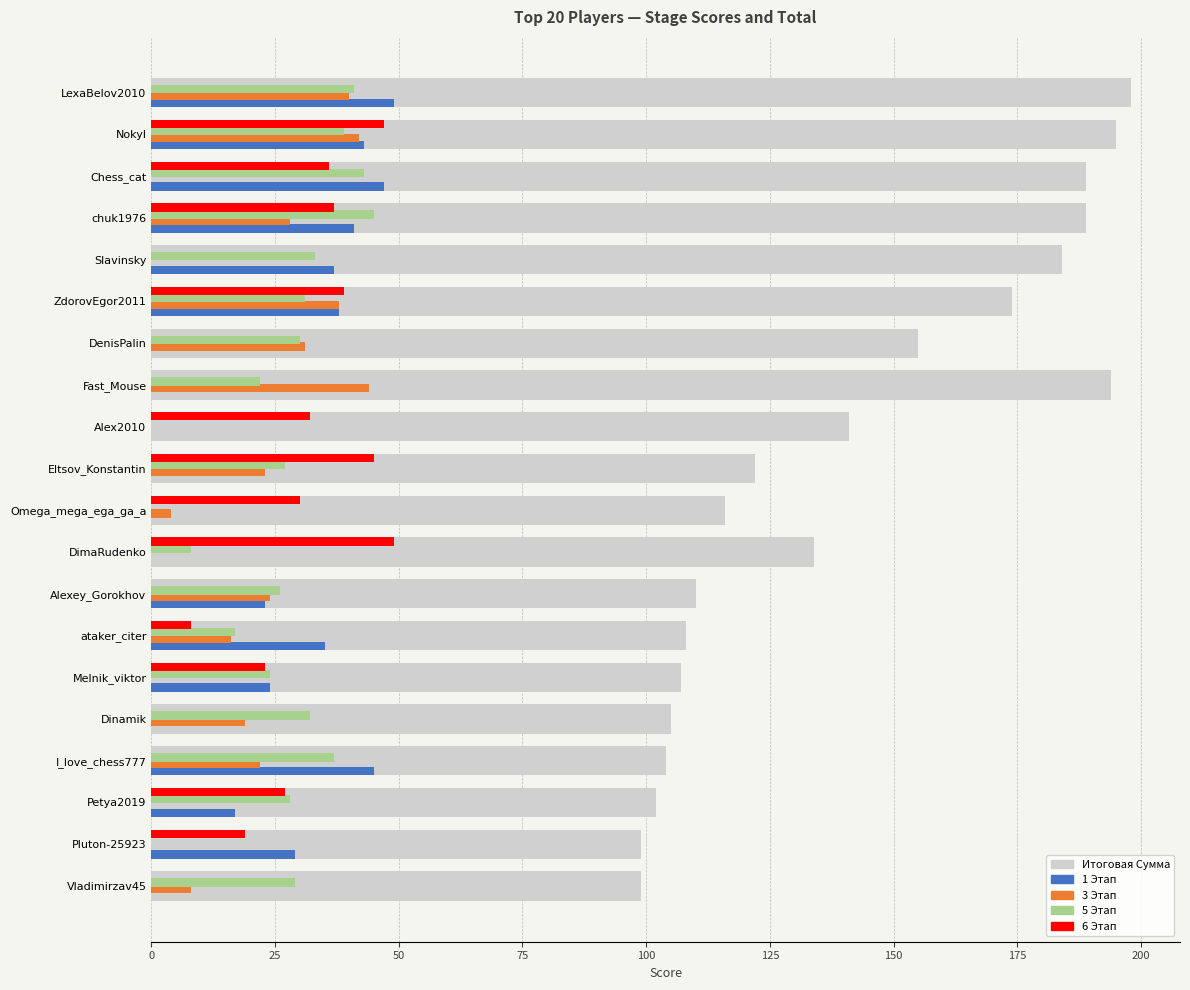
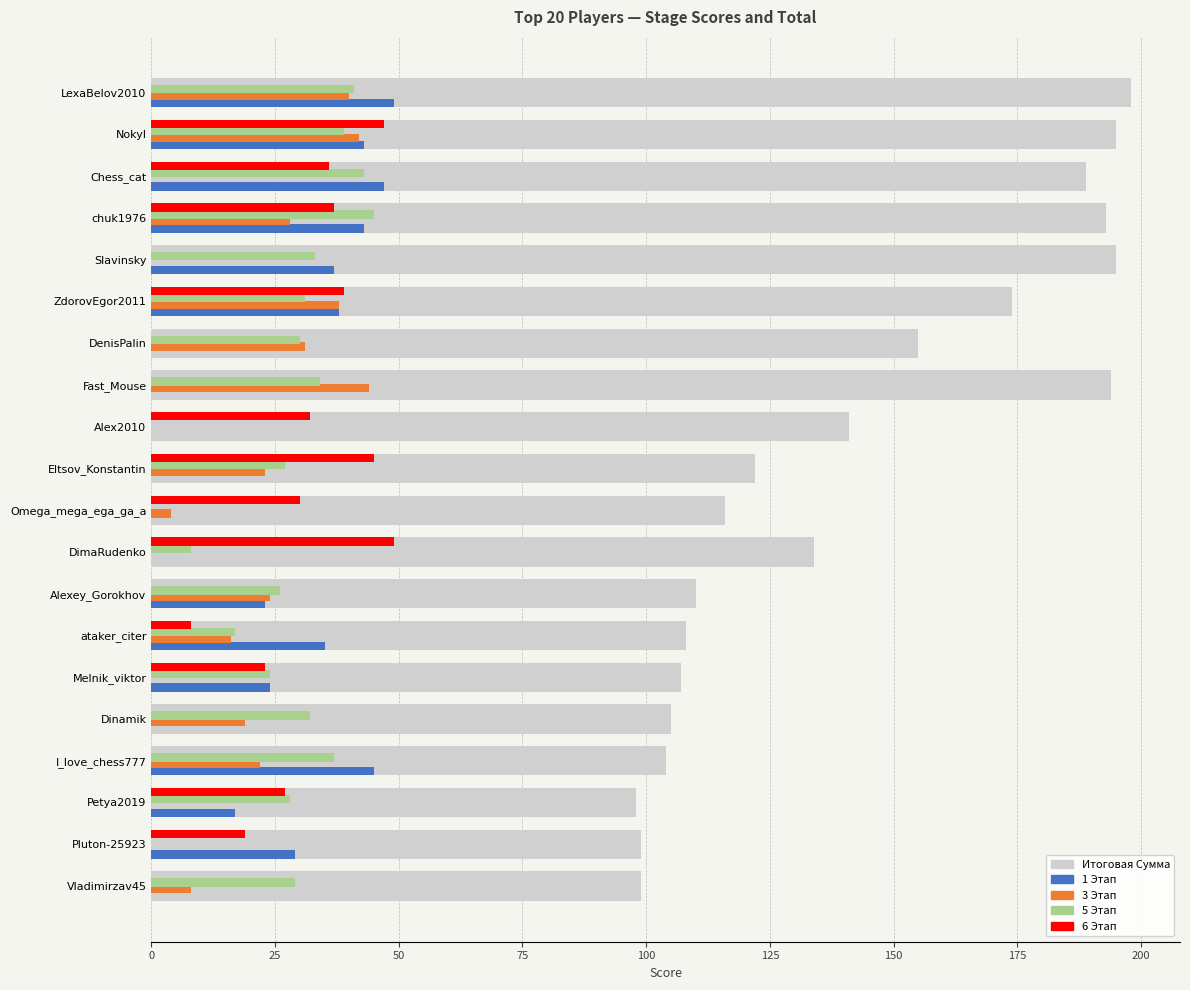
Итоговая Сумма, chuk1976: 189 -> 193
1 Этап, chuk1976: 41 -> 43
Итоговая Сумма, Slavinsky: 184 -> 195
5 Этап, Fast_Mouse: 22 -> 34
Итоговая Сумма, Petya2019: 102 -> 98
